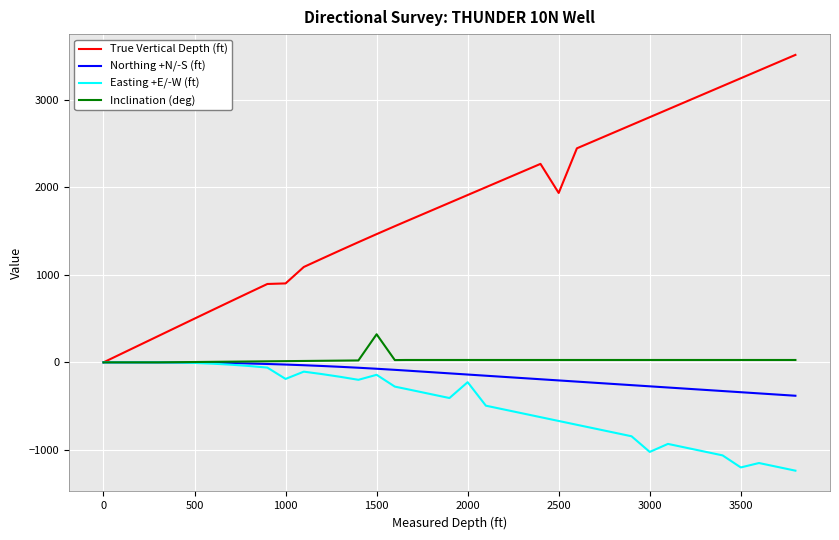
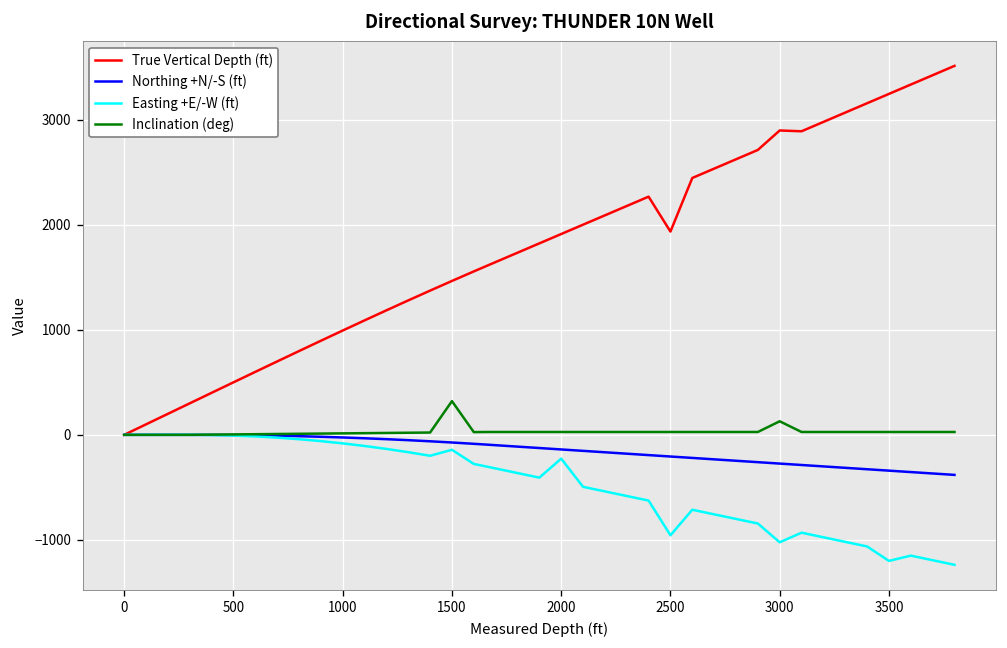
True Vertical Depth (ft), 1000: 900 -> 1000
Easting +E/-W (ft), 1000: -200 -> -100
Easting +E/-W (ft), 2500: -700 -> -1000
True Vertical Depth (ft), 3000: 2800 -> 2900
Inclination (deg), 3000: 0 -> 100
